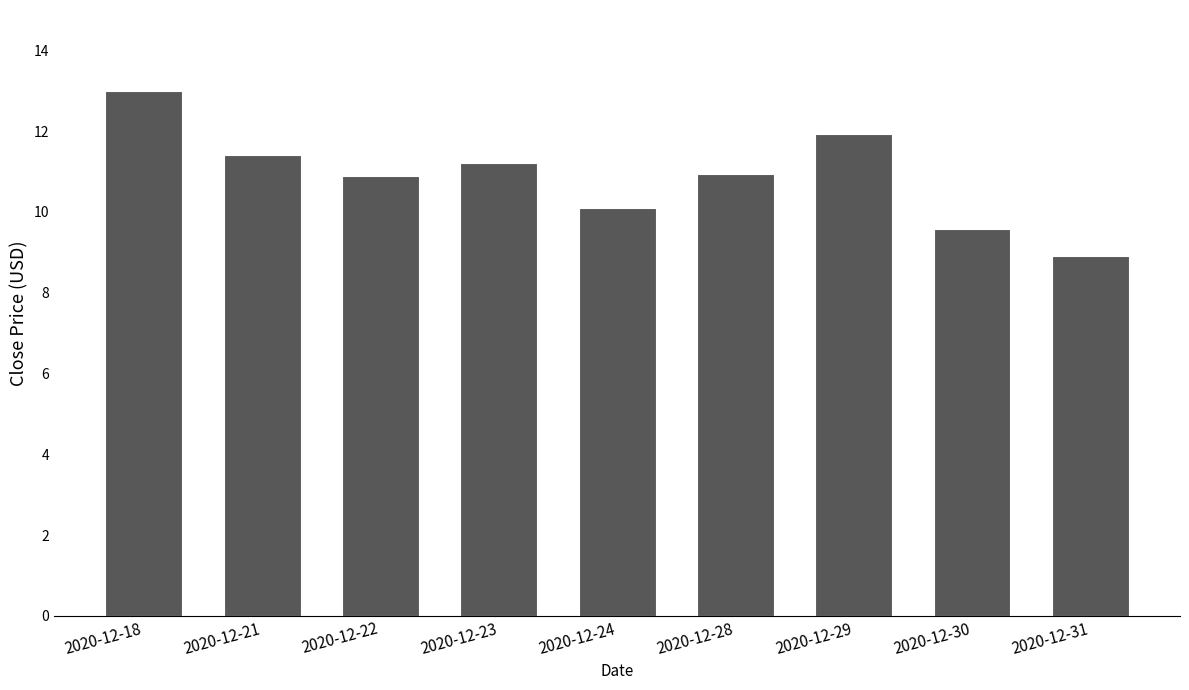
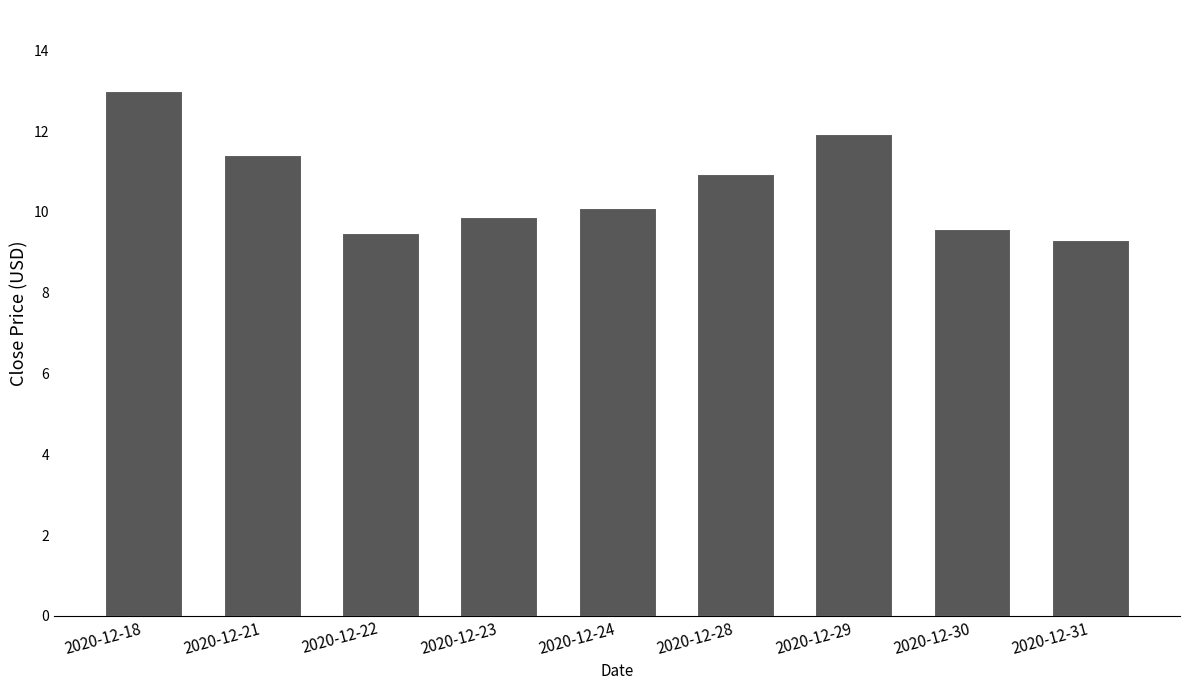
2020-12-22: 10.9 -> 9.5
2020-12-23: 11.2 -> 9.9
2020-12-31: 8.9 -> 9.3
